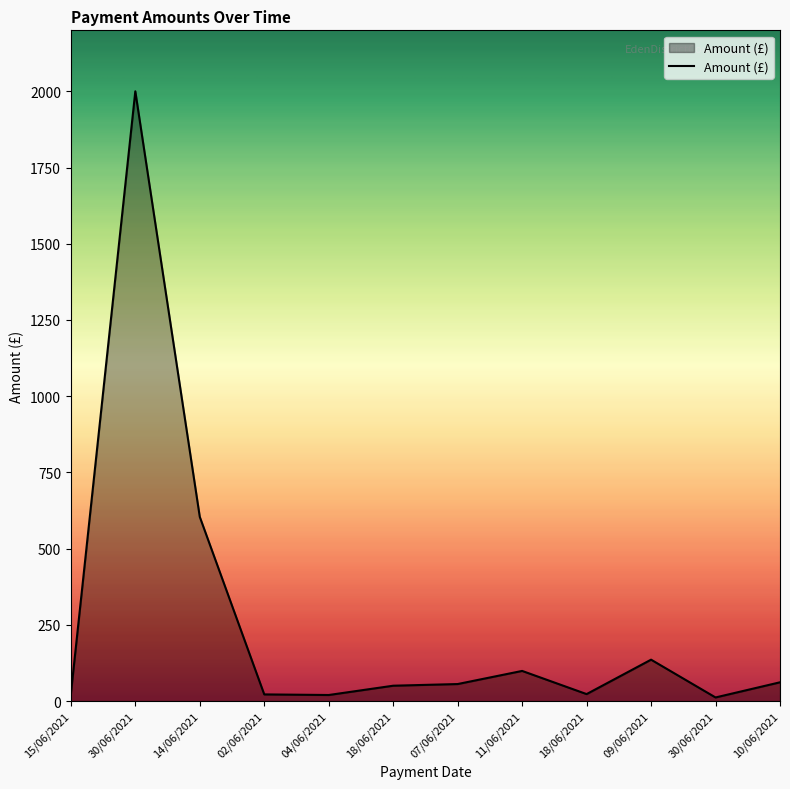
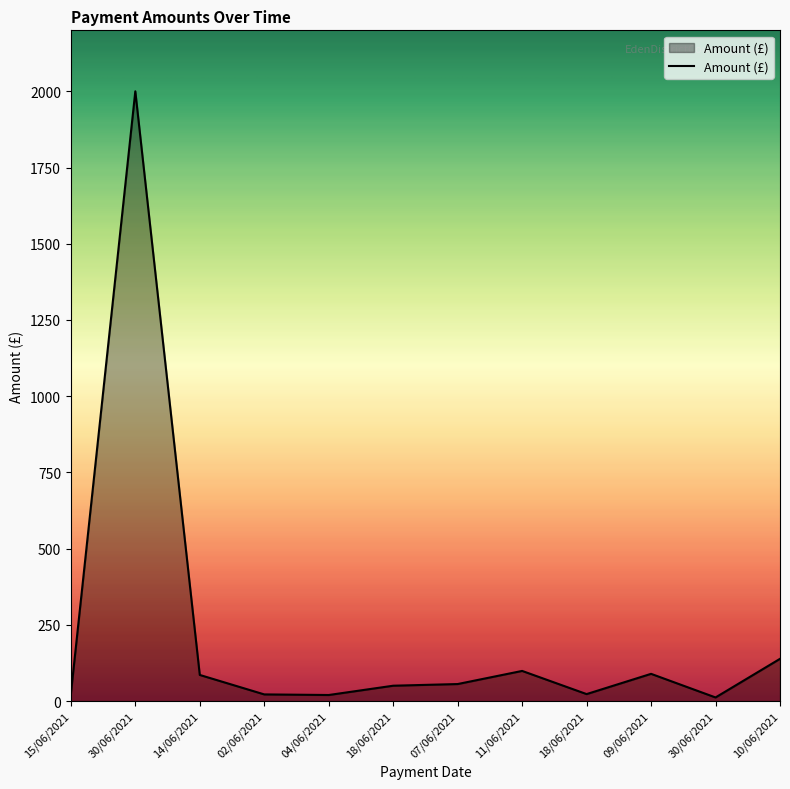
14/06/2021: 600 -> 90
09/06/2021: 140 -> 90
10/06/2021: 60 -> 140
